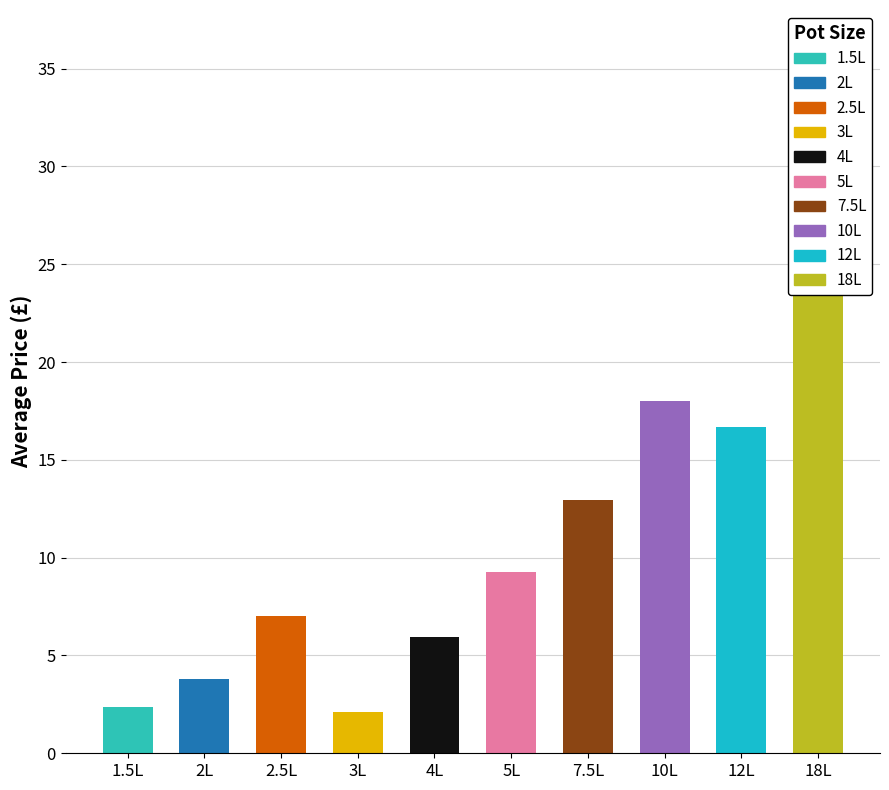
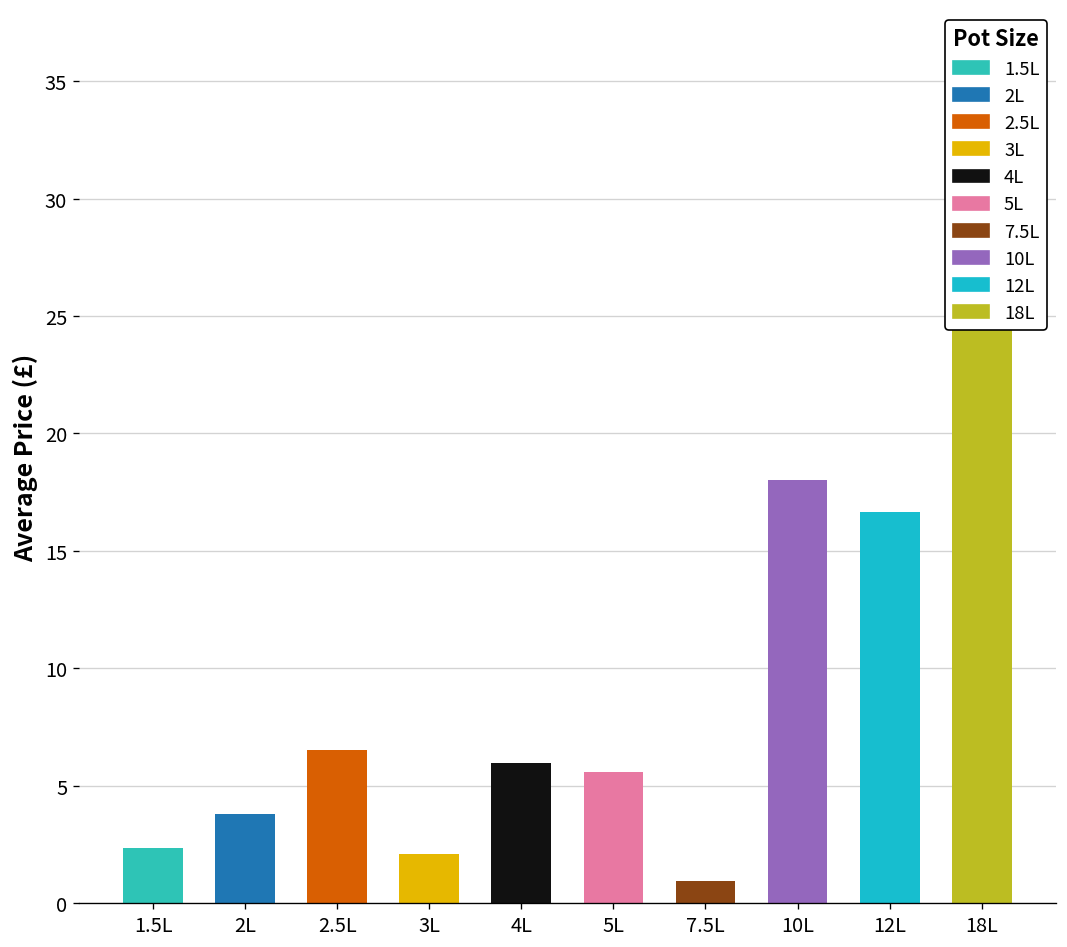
2.5L: 7.0 -> 6.5
5L: 9.3 -> 5.6
7.5L: 13.0 -> 0.9
